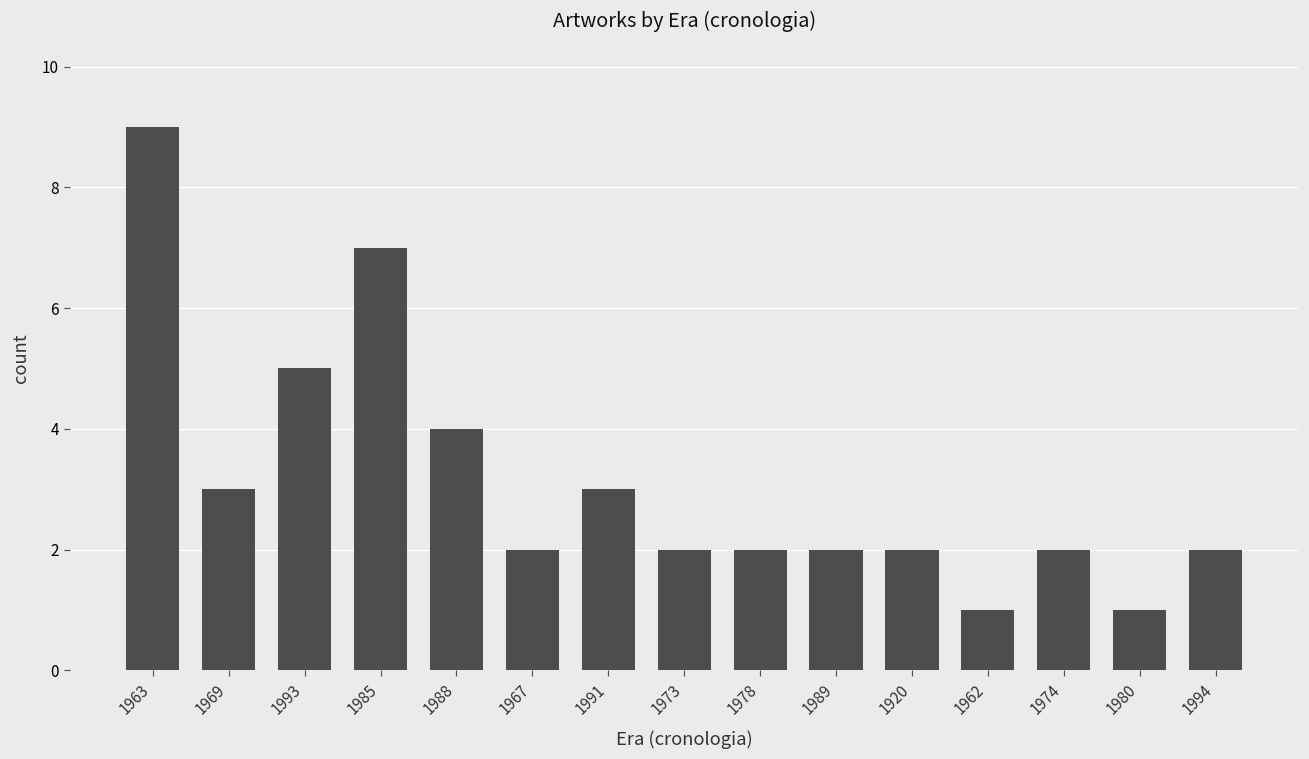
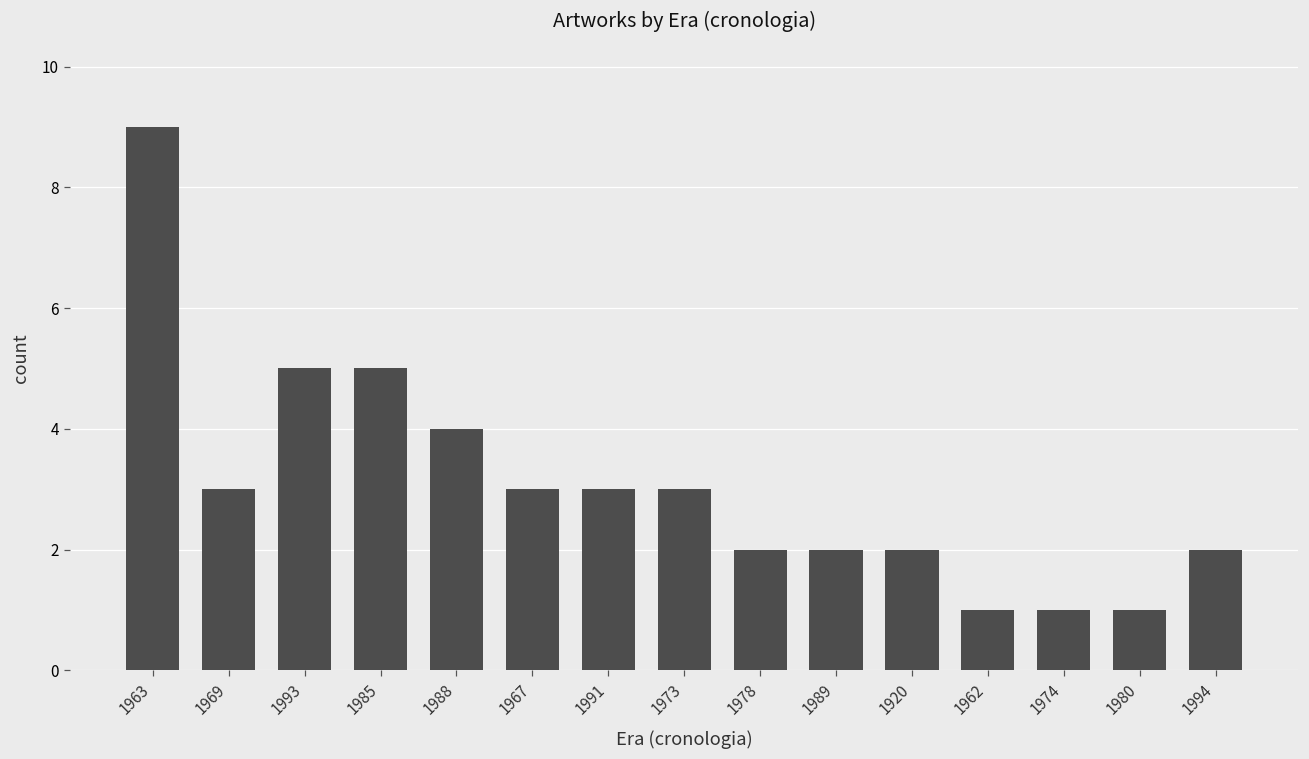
1985: 7 -> 5
1967: 2 -> 3
1973: 2 -> 3
1974: 2 -> 1
